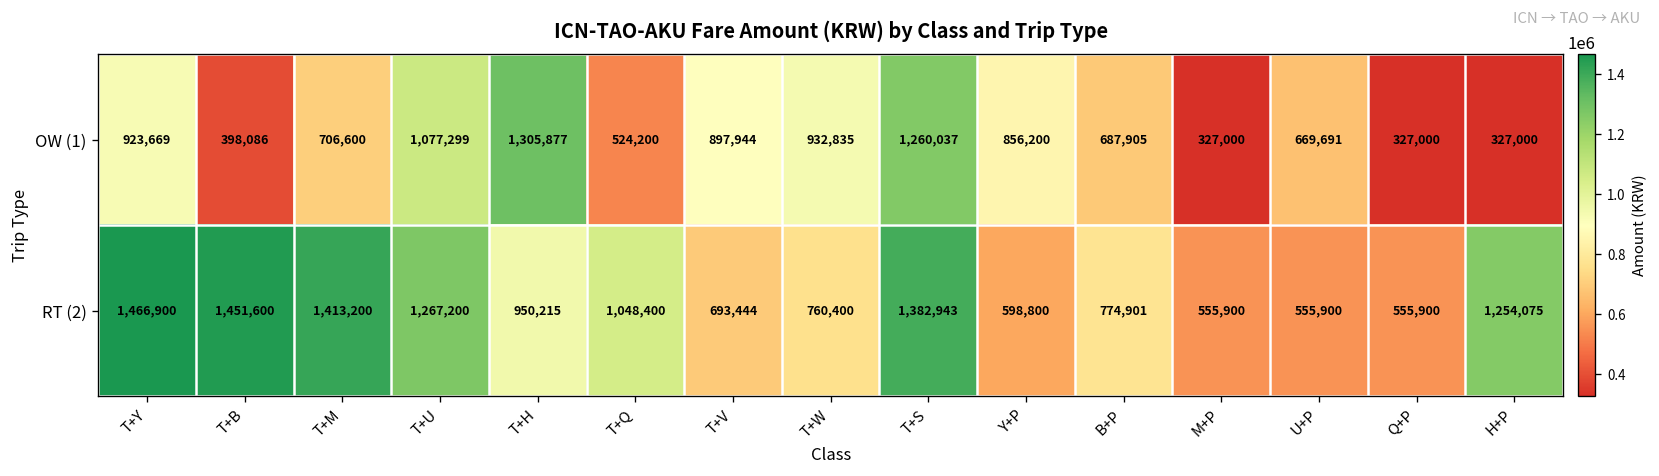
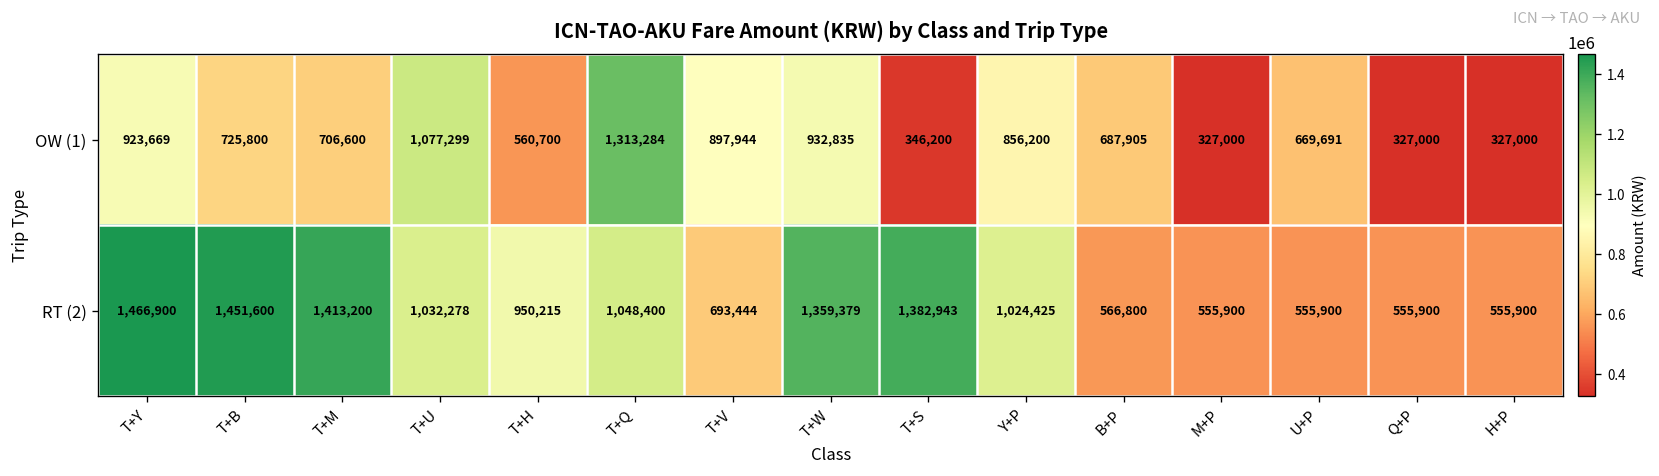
OW (1), T+B: 398,086 -> 725,800
OW (1), T+H: 1,305,877 -> 560,700
OW (1), T+Q: 524,200 -> 1,313,284
OW (1), T+S: 1,260,037 -> 346,200
RT (2), T+U: 1,267,200 -> 1,032,278
RT (2), T+W: 760,400 -> 1,359,379
RT (2), Y+P: 598,800 -> 1,024,425
RT (2), B+P: 774,901 -> 566,800
RT (2), H+P: 1,254,075 -> 555,900
